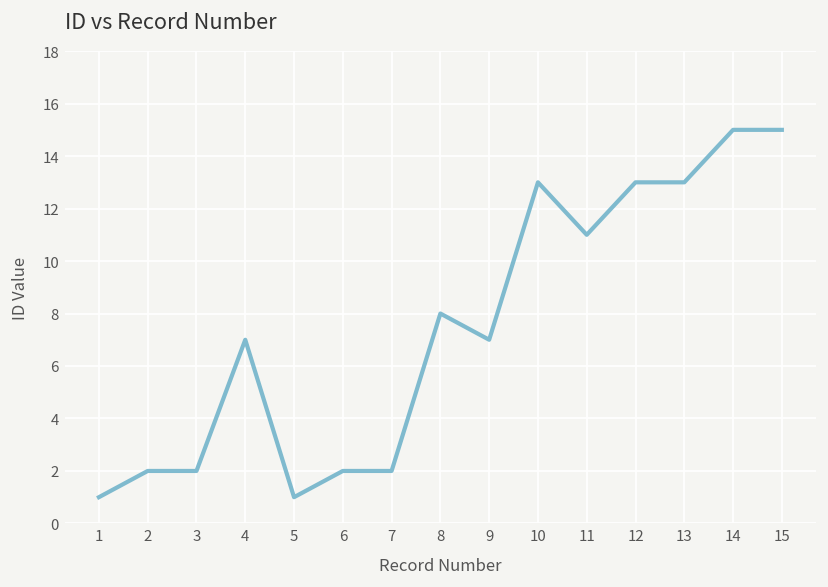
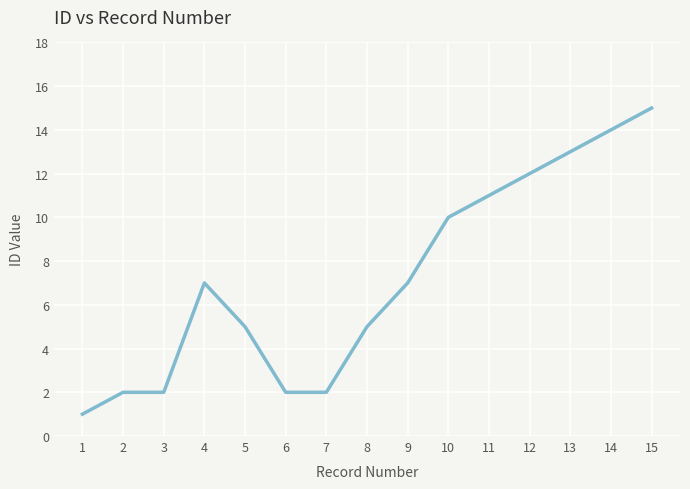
5: 1 -> 5
8: 8 -> 5
10: 13 -> 10
12: 13 -> 12
14: 15 -> 14
